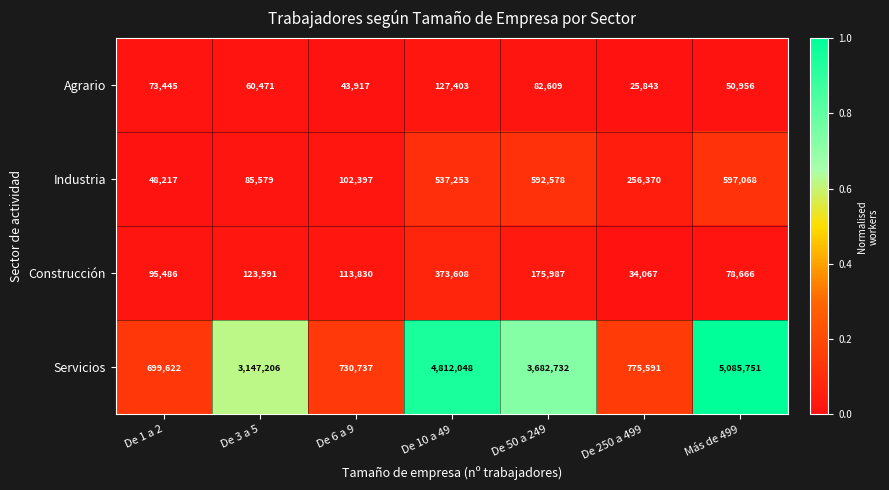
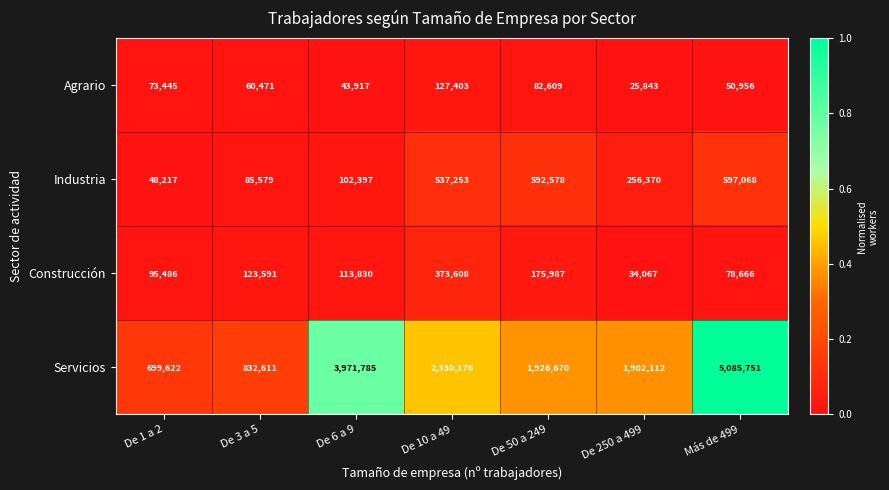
Servicios, De 3 a 5: 3,147,206 -> 832,611
Servicios, De 6 a 9: 730,737 -> 3,971,785
Servicios, De 10 a 49: 4,812,048 -> 2,330,176
Servicios, De 50 a 249: 3,682,732 -> 1,926,670
Servicios, De 250 a 499: 775,591 -> 1,902,112
